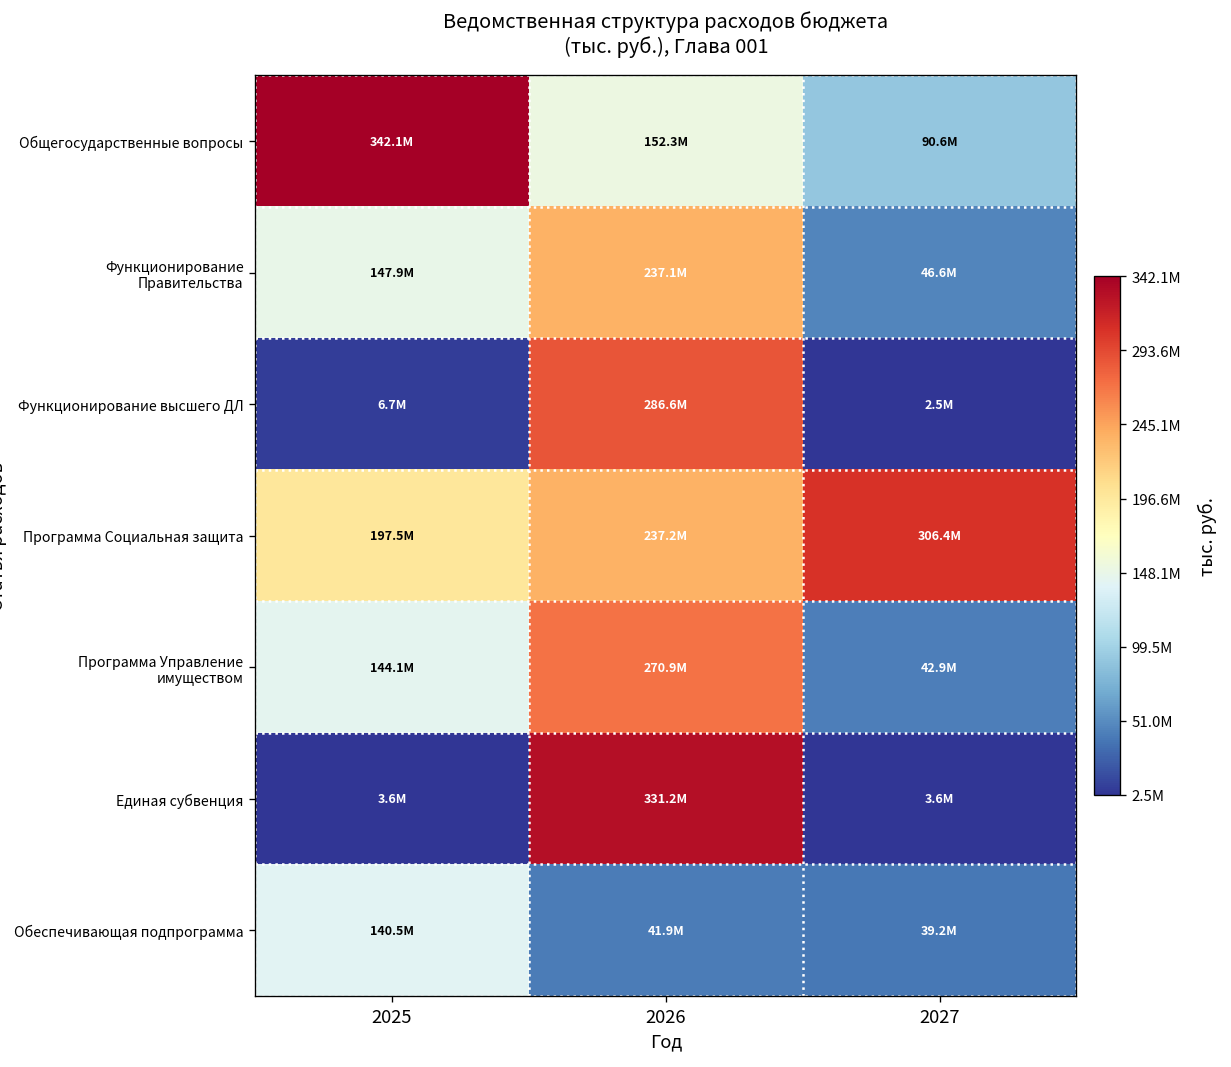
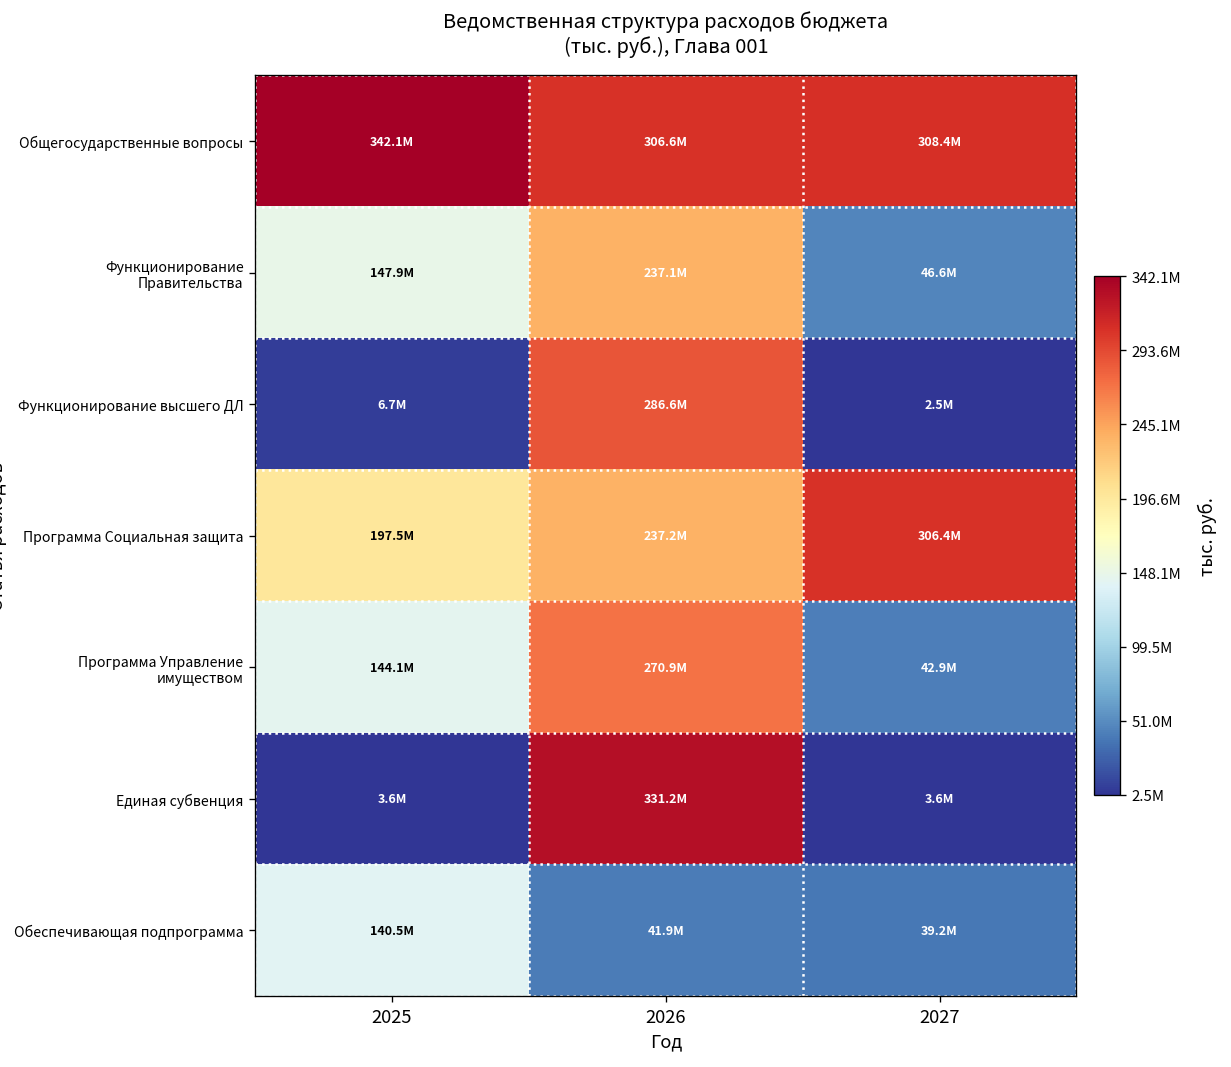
Общегосударственные вопросы, 2026: 152.3M -> 306.6M
Общегосударственные вопросы, 2027: 90.6M -> 308.4M
